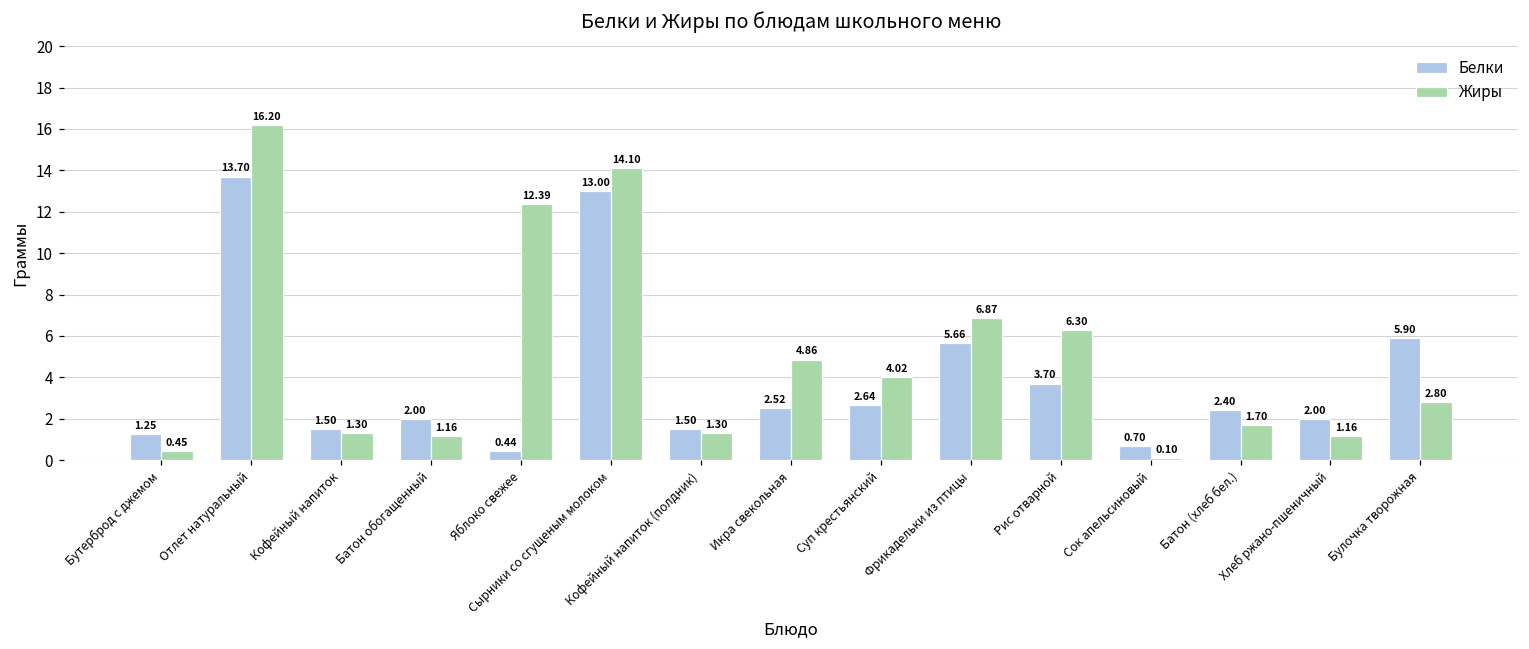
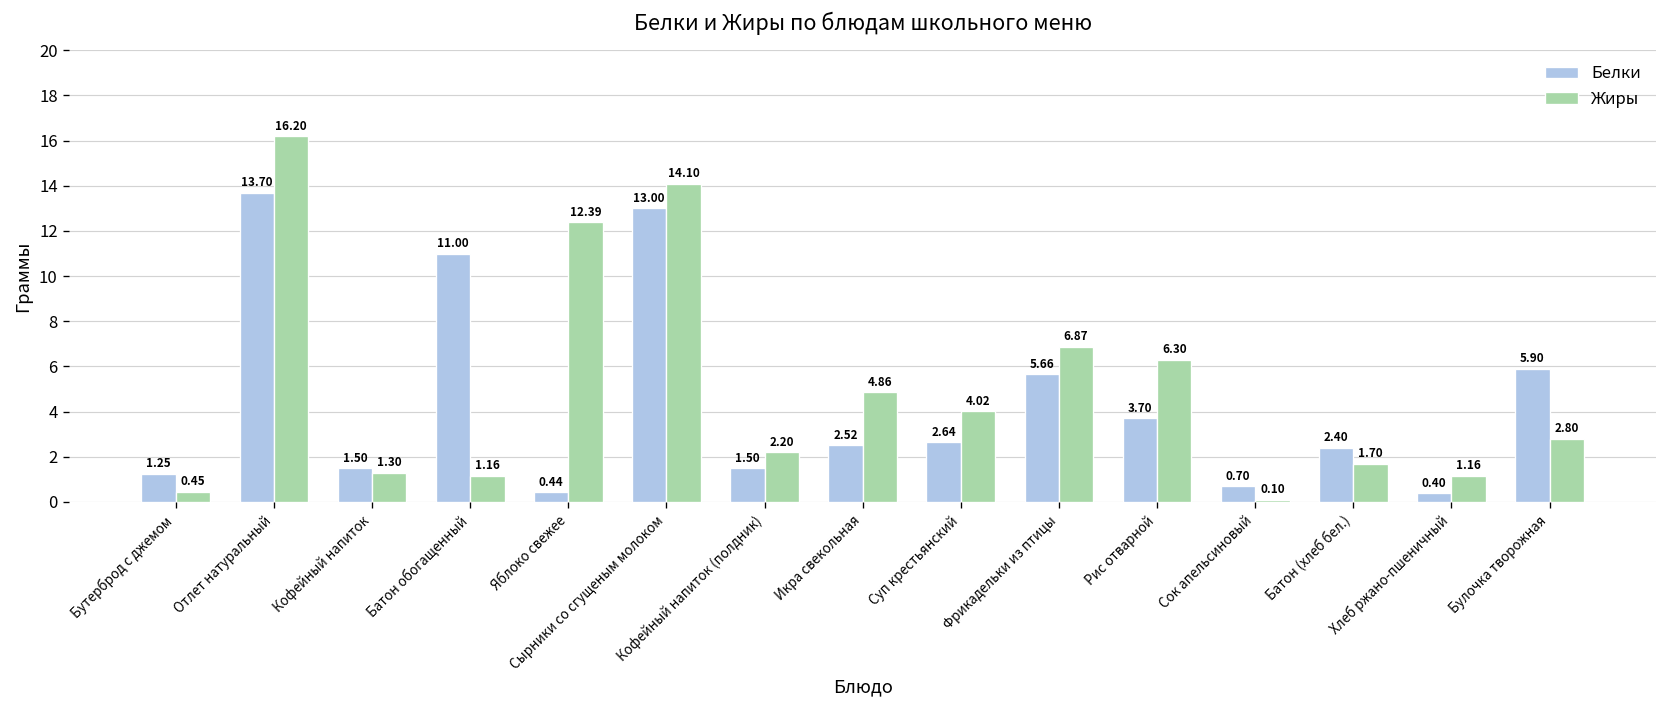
Белки, Батон обогащенный: 2.00 -> 11.00
Жиры, Кофейный напиток (полдник): 1.30 -> 2.20
Белки, Хлеб ржано-пшеничный: 2.00 -> 0.40
